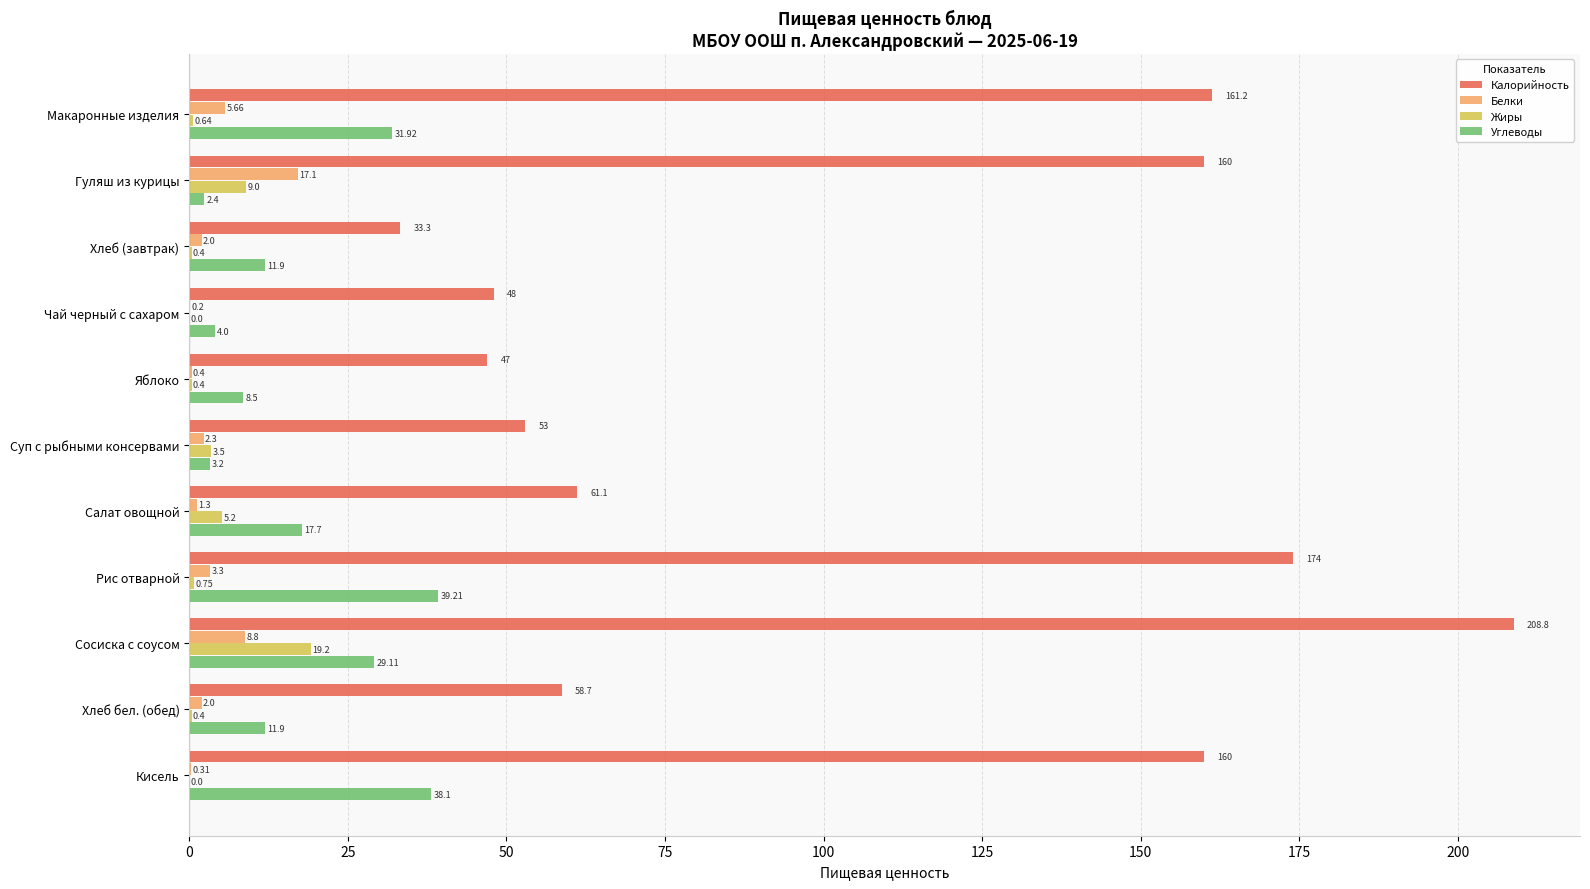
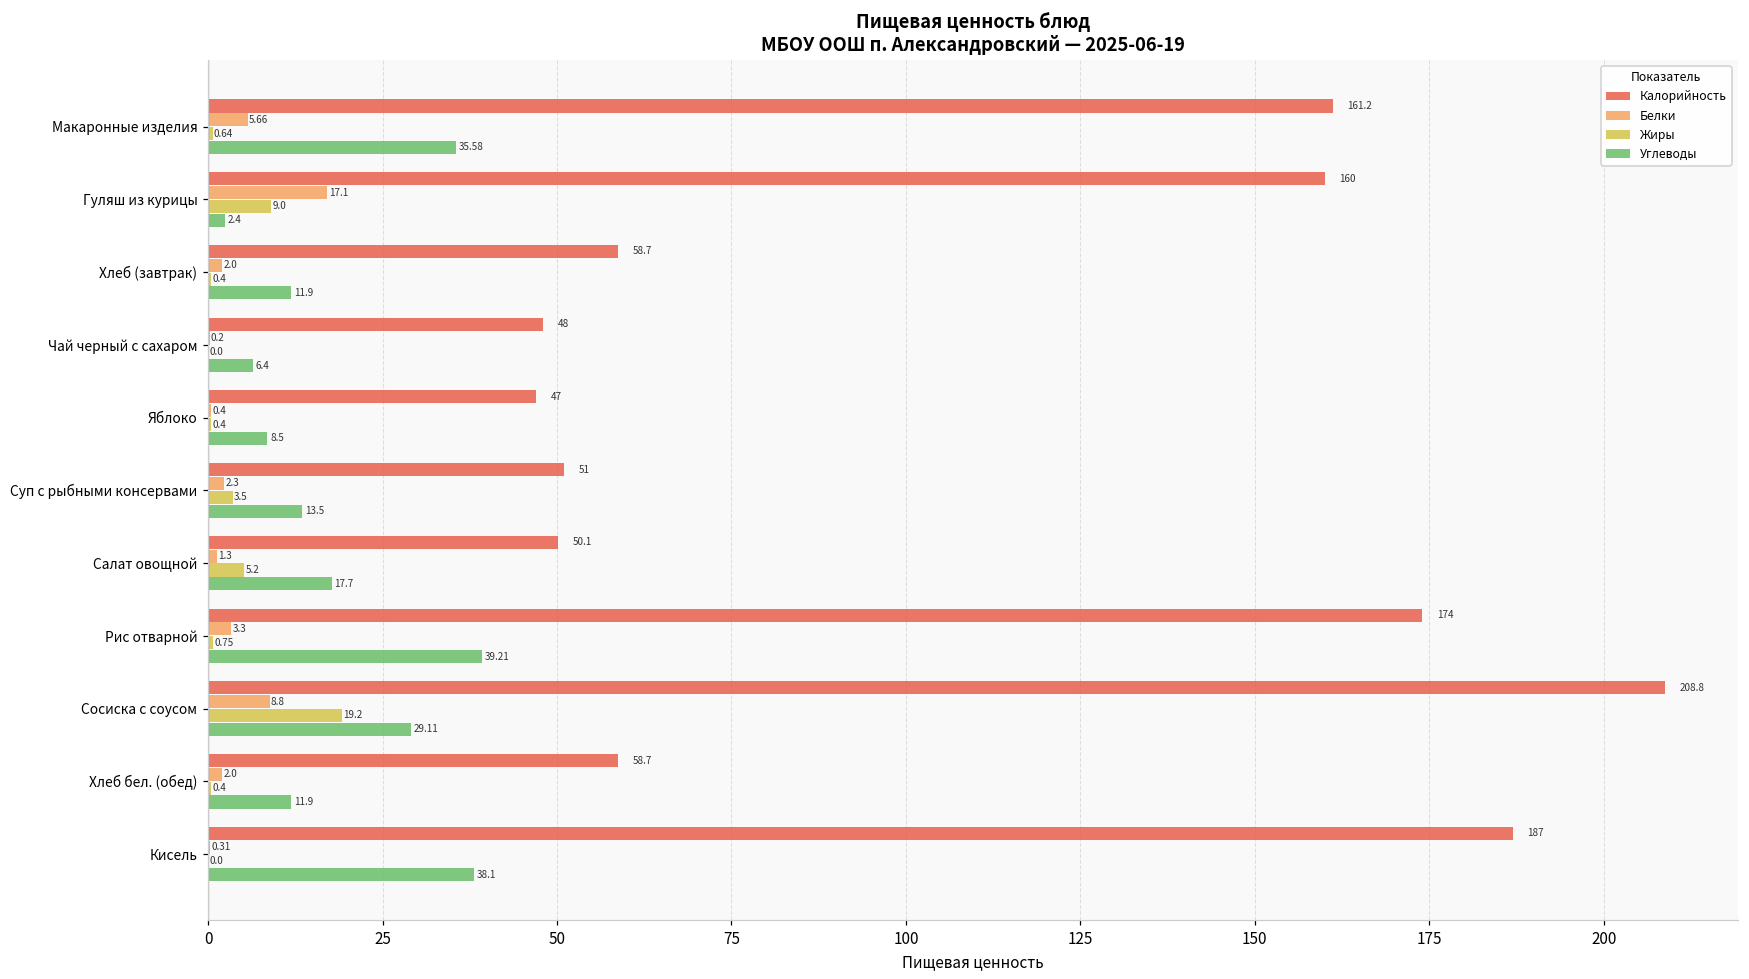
Углеводы, Макаронные изделия: 31.92 -> 35.58
Калорийность, Хлеб (завтрак): 33.3 -> 58.7
Углеводы, Чай черный с сахаром: 4.0 -> 6.4
Калорийность, Суп с рыбными консервами: 53 -> 51
Углеводы, Суп с рыбными консервами: 3.2 -> 13.5
Калорийность, Салат овощной: 61.1 -> 50.1
Калорийность, Кисель: 160 -> 187
